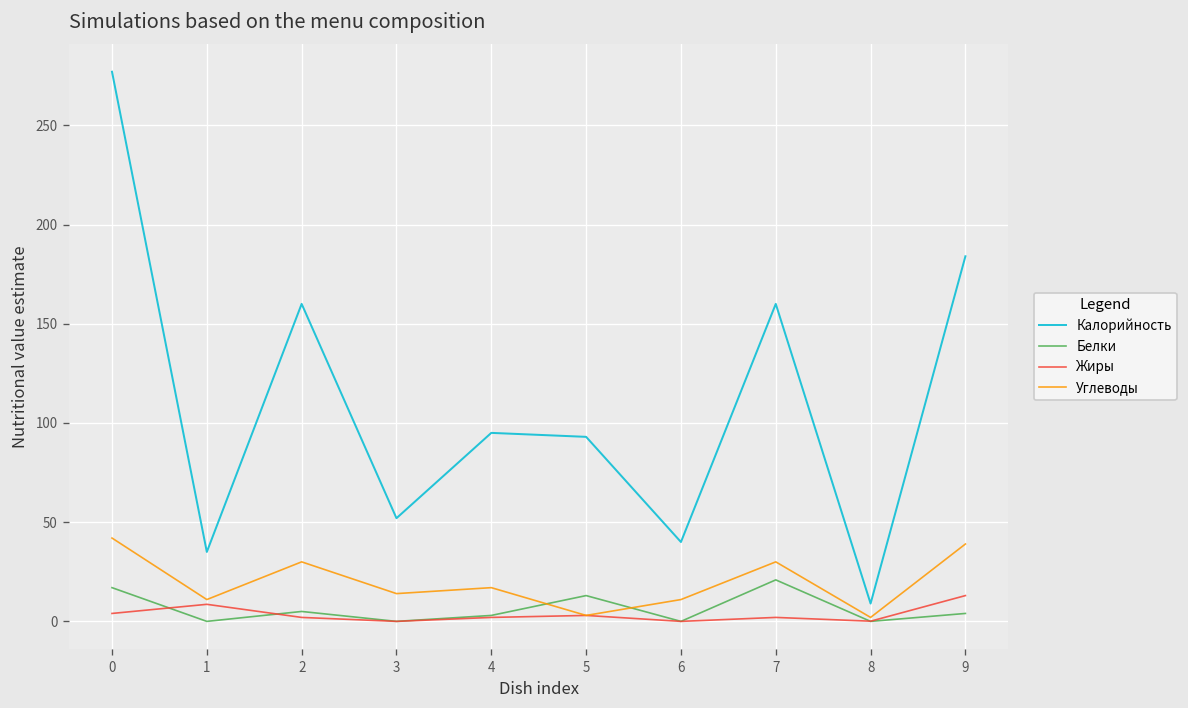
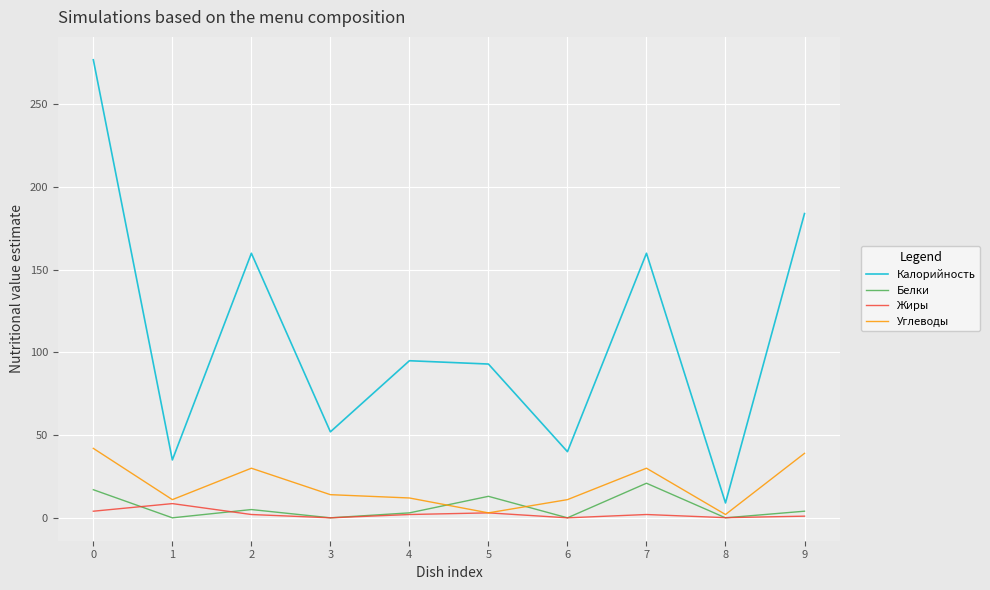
Углеводы, 4: 17 -> 12
Жиры, 9: 13 -> 1
